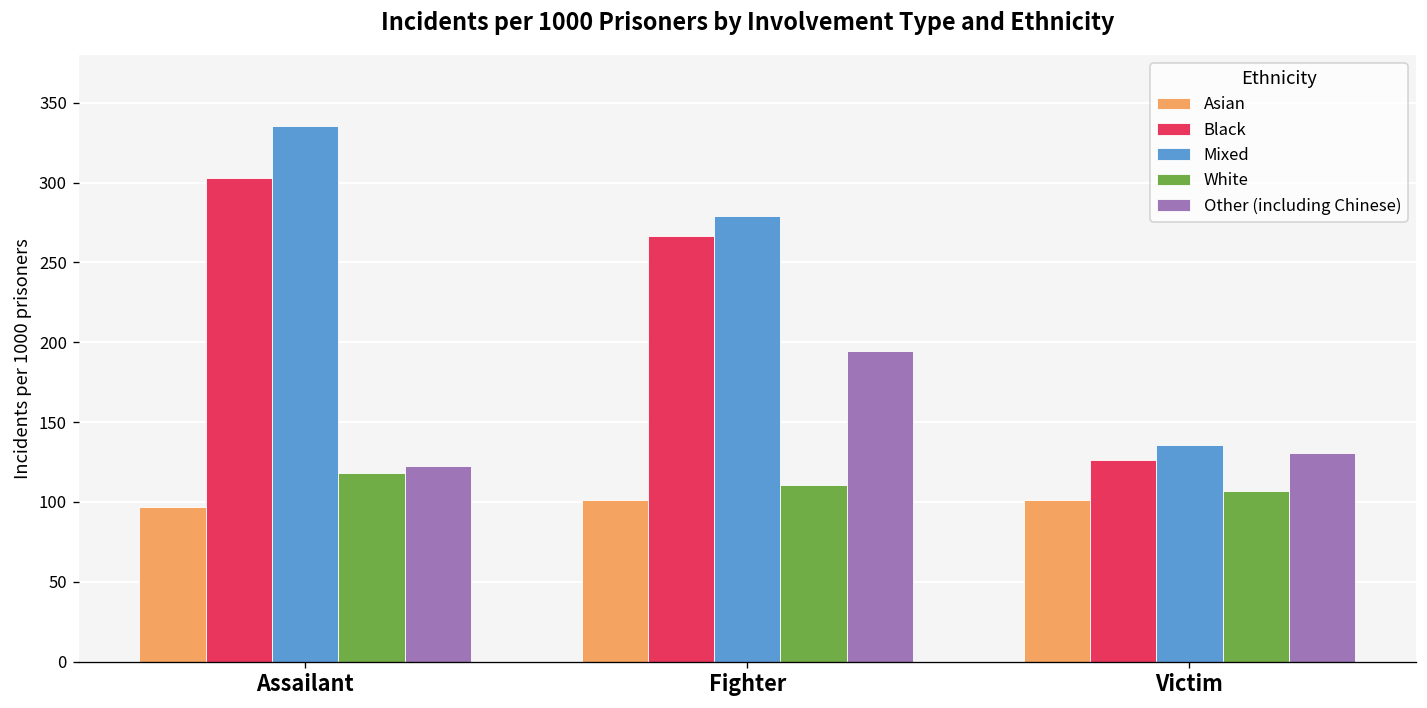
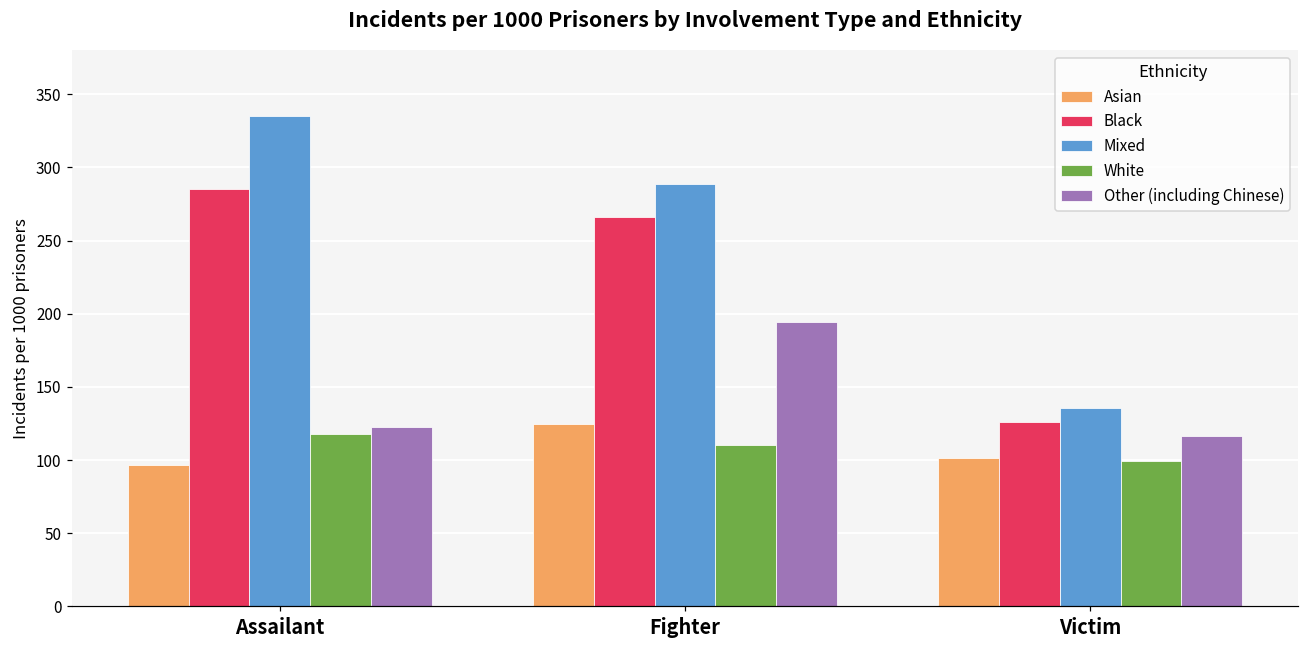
Black, Assailant: 303 -> 285
Asian, Fighter: 101 -> 125
Mixed, Fighter: 279 -> 289
White, Victim: 107 -> 99
Other (including Chinese), Victim: 131 -> 116
